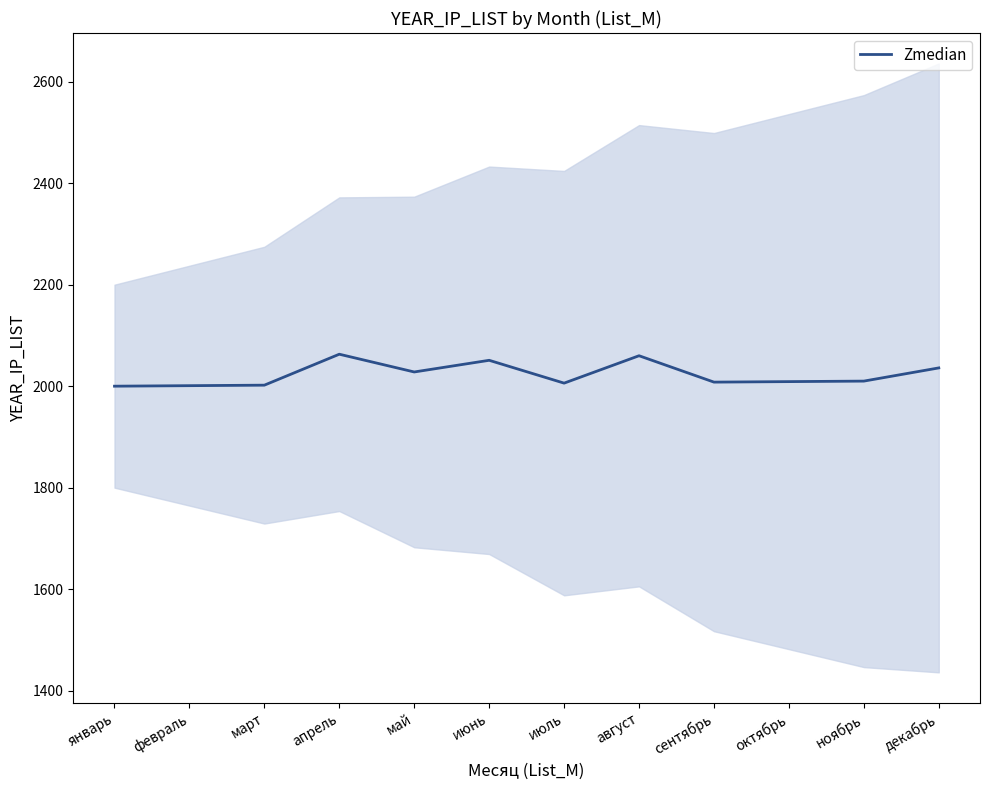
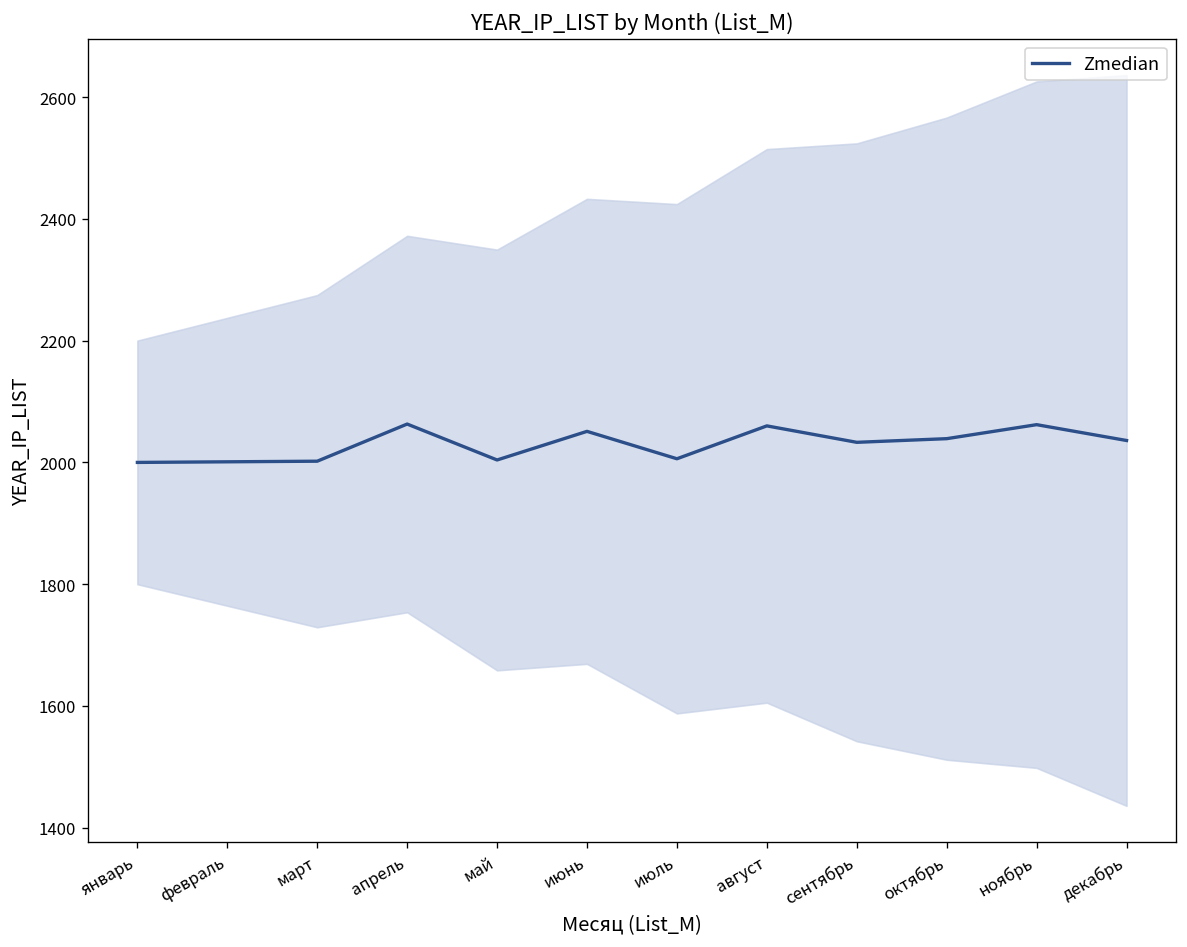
Zmedian, май: 2030 -> 2000
Zmedian, сентябрь: 2010 -> 2030
Zmedian, октябрь: 2010 -> 2040
Zmedian, ноябрь: 2010 -> 2060
